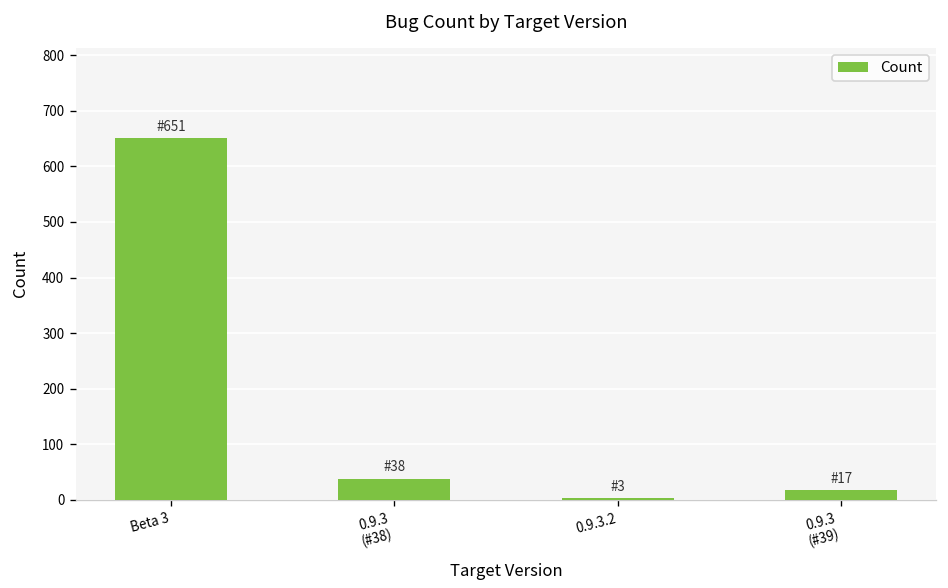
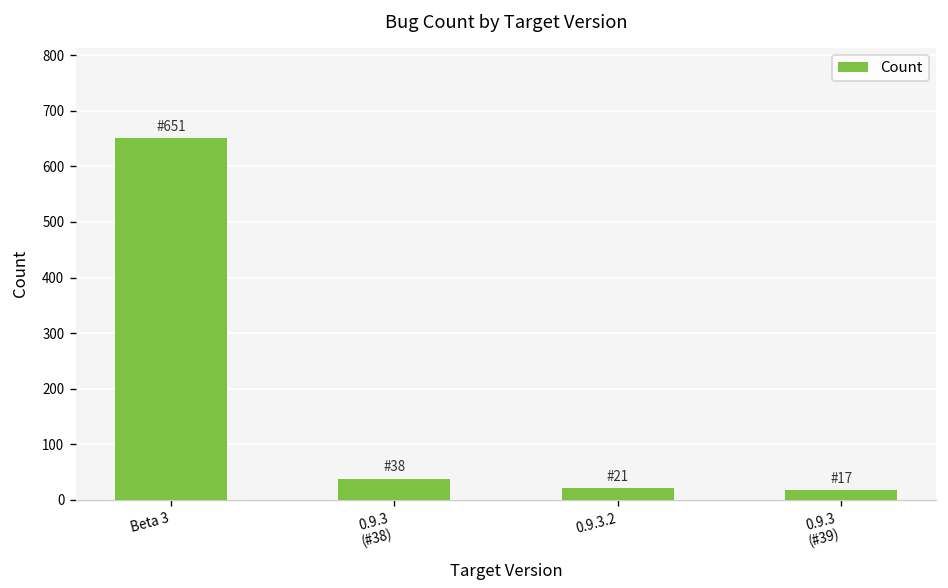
0.9.3.2: 3 -> 21
